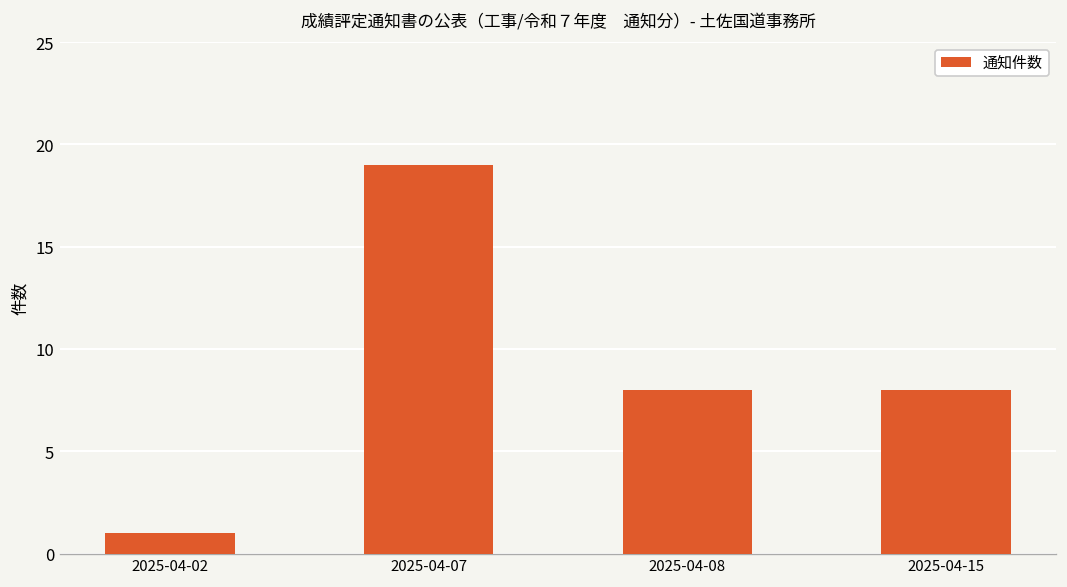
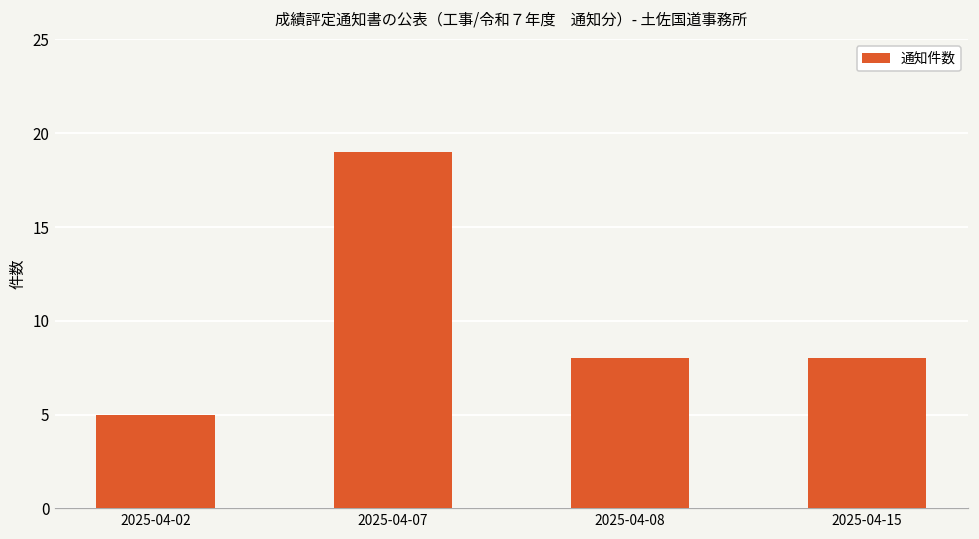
2025-04-02: 1 -> 5
